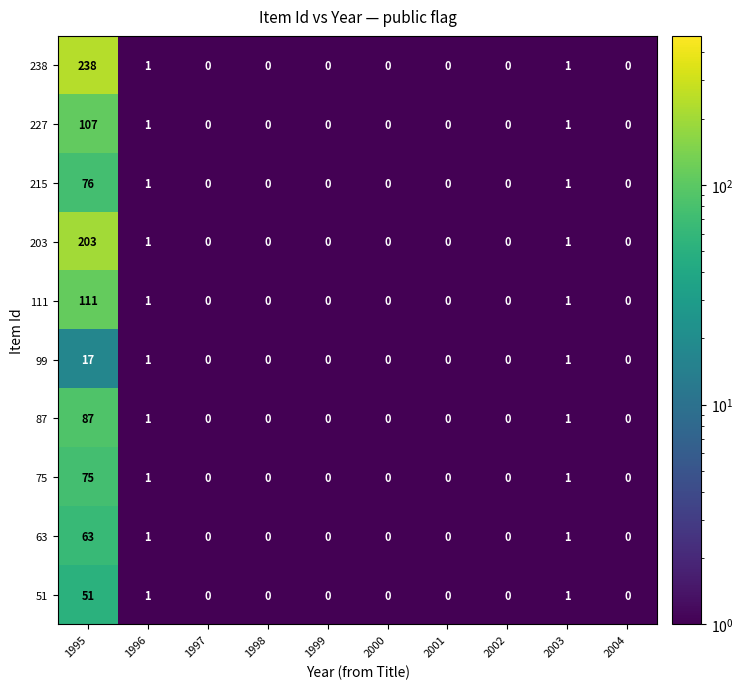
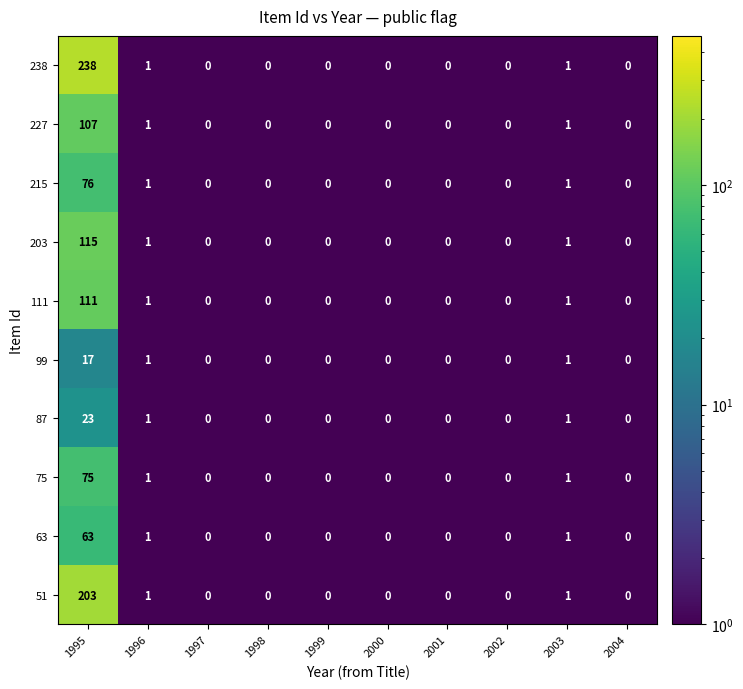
203, 1995: 203 -> 115
87, 1995: 87 -> 23
51, 1995: 51 -> 203
